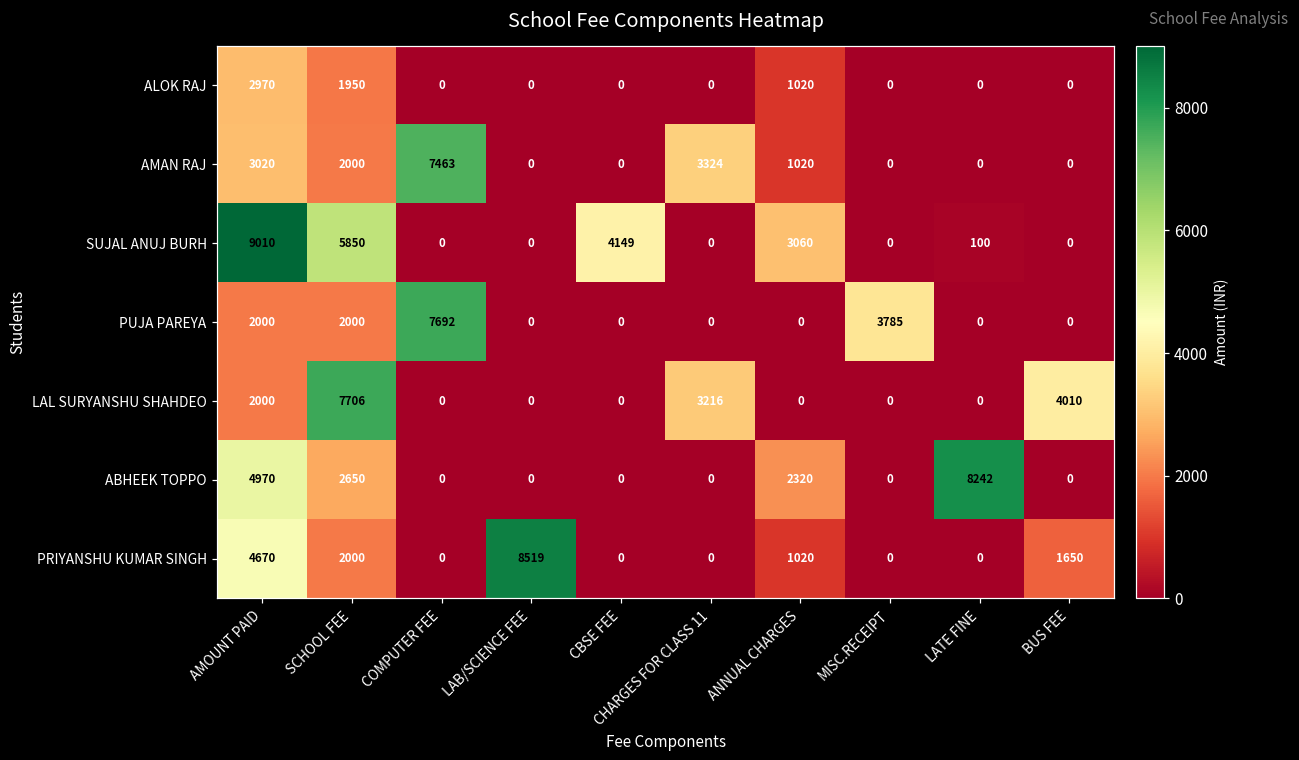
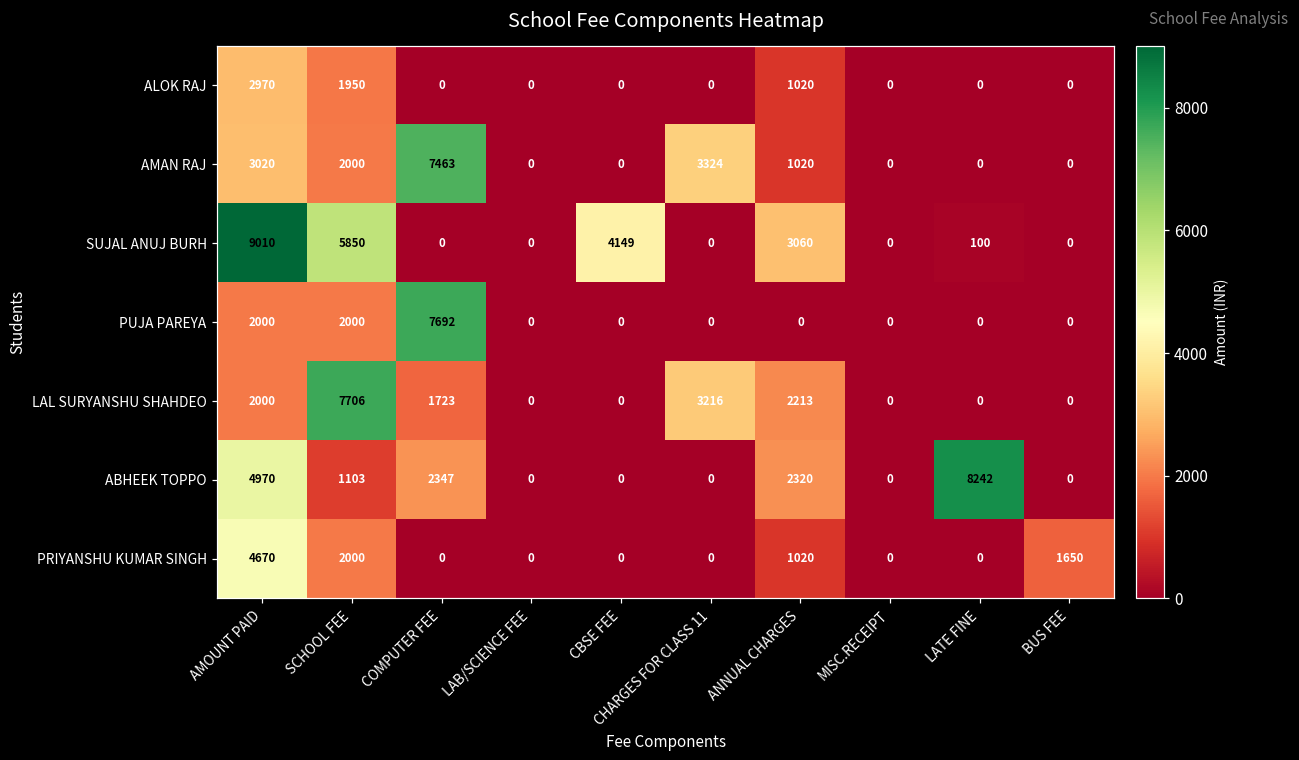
PUJA PAREYA, MISC.RECEIPT: 3785 -> 0
LAL SURYANSHU SHAHDEO, COMPUTER FEE: 0 -> 1723
LAL SURYANSHU SHAHDEO, ANNUAL CHARGES: 0 -> 2213
LAL SURYANSHU SHAHDEO, BUS FEE: 4010 -> 0
ABHEEK TOPPO, SCHOOL FEE: 2650 -> 1103
ABHEEK TOPPO, COMPUTER FEE: 0 -> 2347
PRIYANSHU KUMAR SINGH, LAB/SCIENCE FEE: 8519 -> 0
